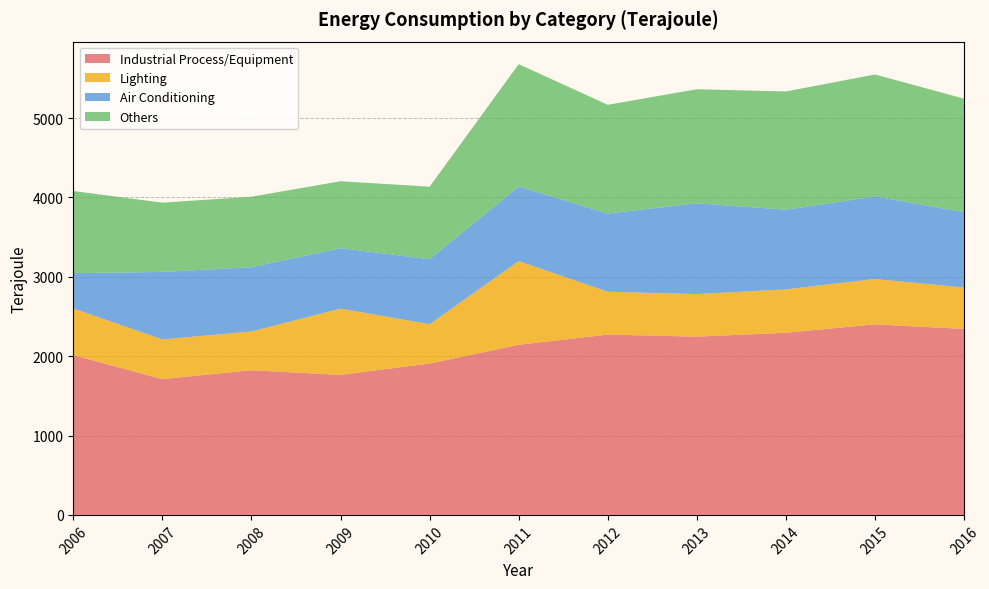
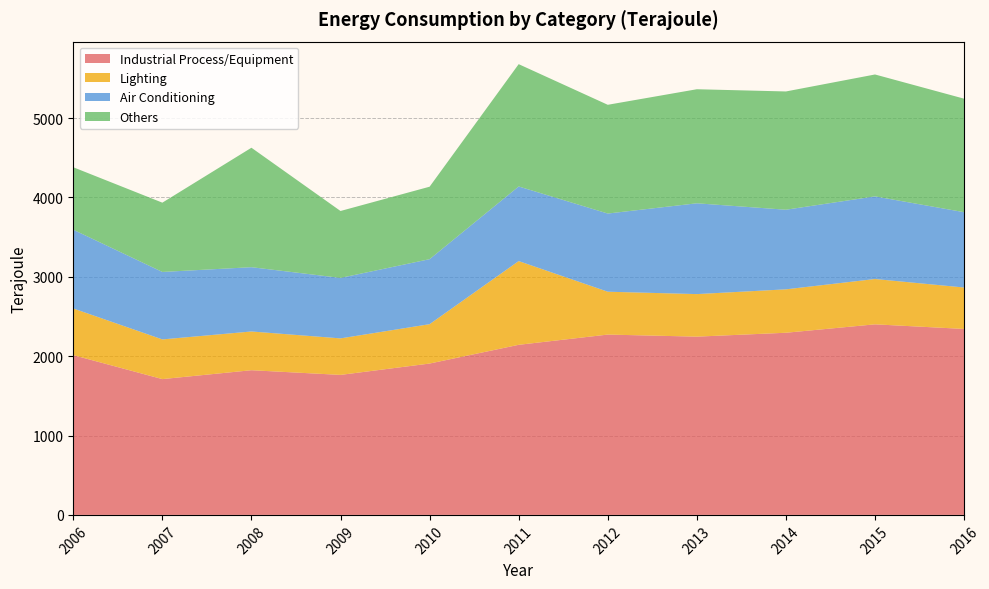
Air Conditioning, 2006: 400 -> 1000
Others, 2006: 1000 -> 800
Others, 2008: 900 -> 1500
Lighting, 2009: 800 -> 500
